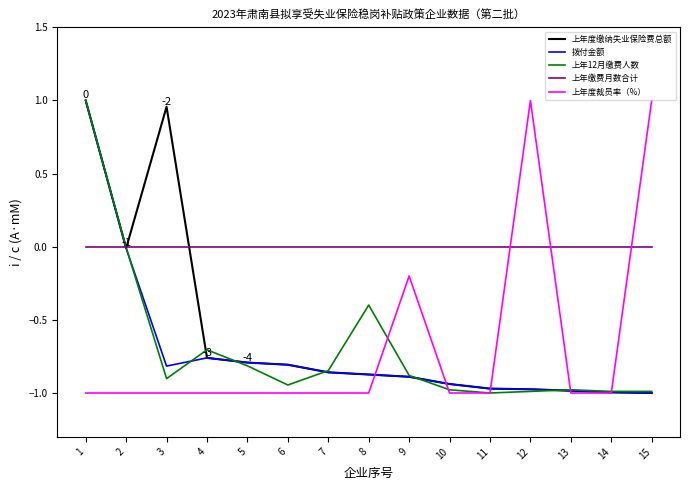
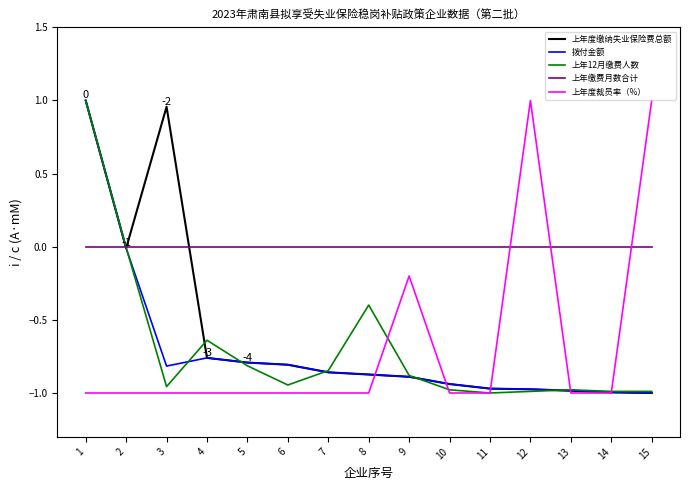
上年12月缴费人数, 3: -0.90 -> -0.96
上年12月缴费人数, 4: -0.70 -> -0.64
